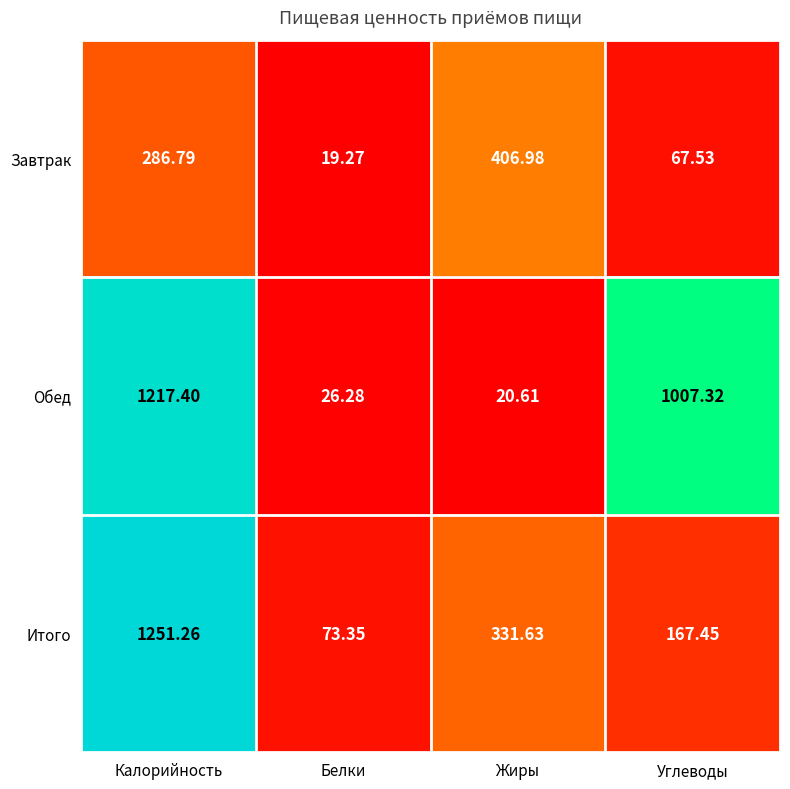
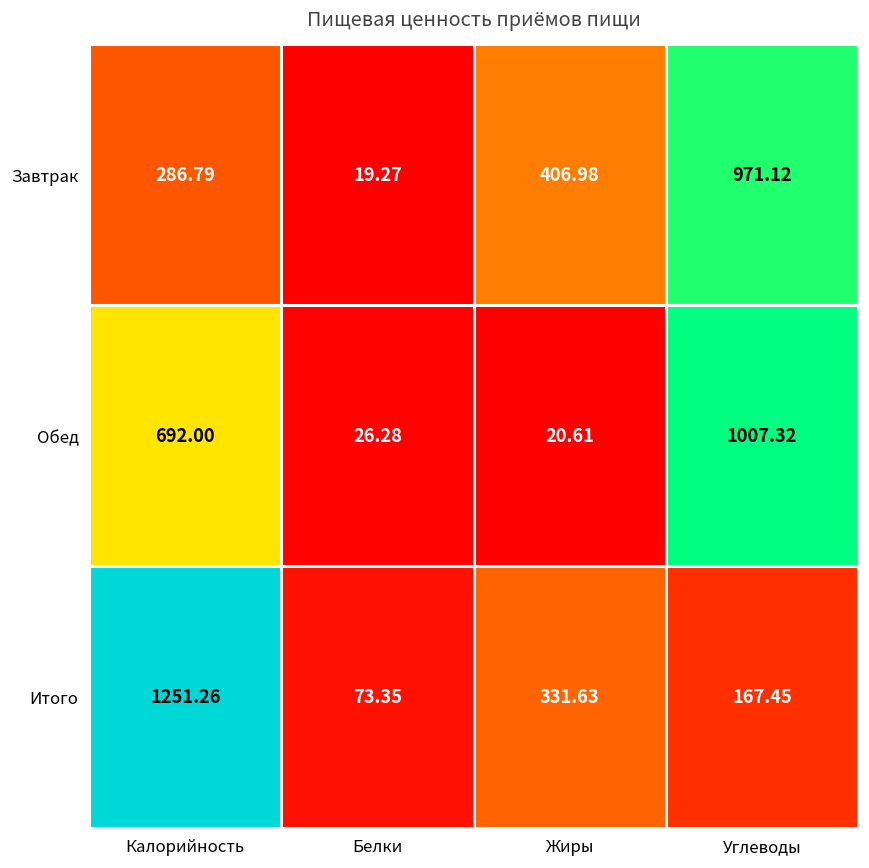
Завтрак, Углеводы: 67.53 -> 971.12
Обед, Калорийность: 1217.40 -> 692.00
